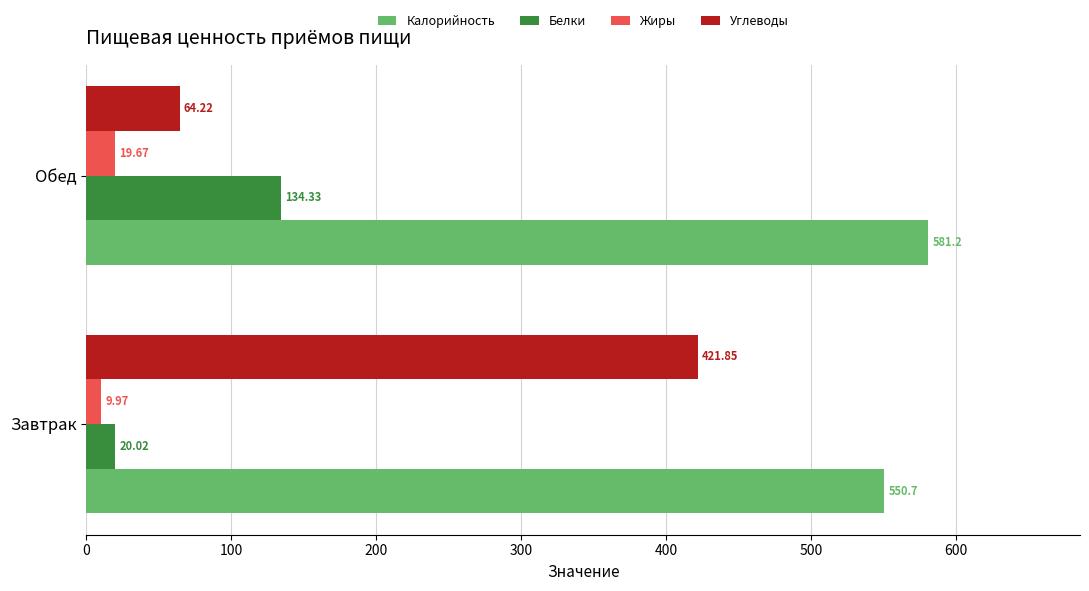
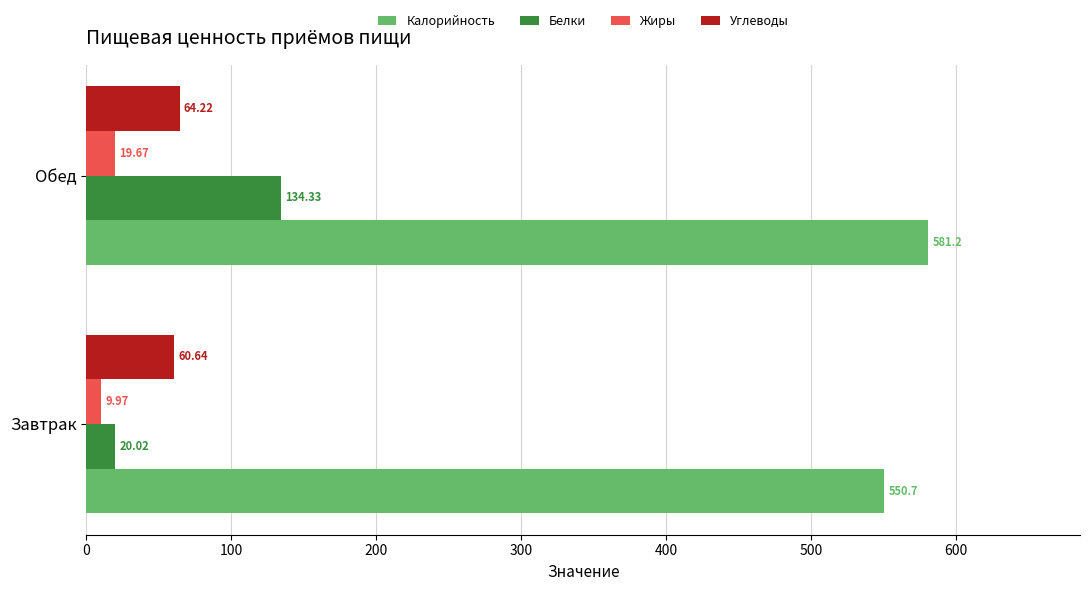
Углеводы, Завтрак: 421.85 -> 60.64
